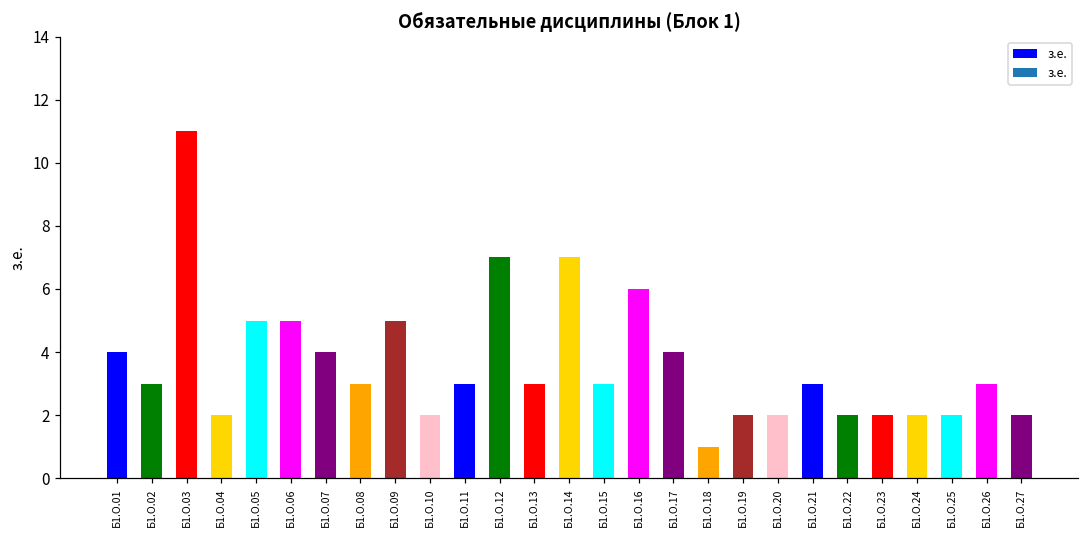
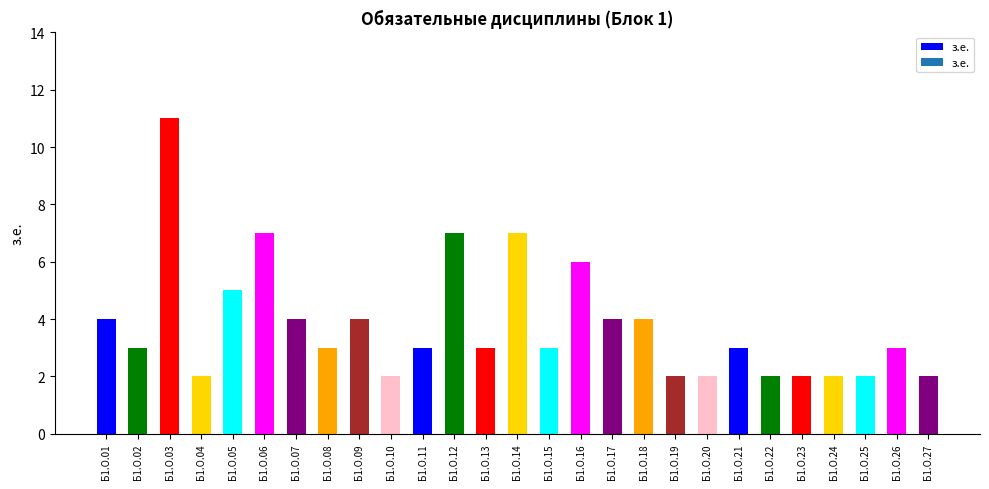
Б1.О.06: 5 -> 7
Б1.О.09: 5 -> 4
Б1.О.18: 1 -> 4
